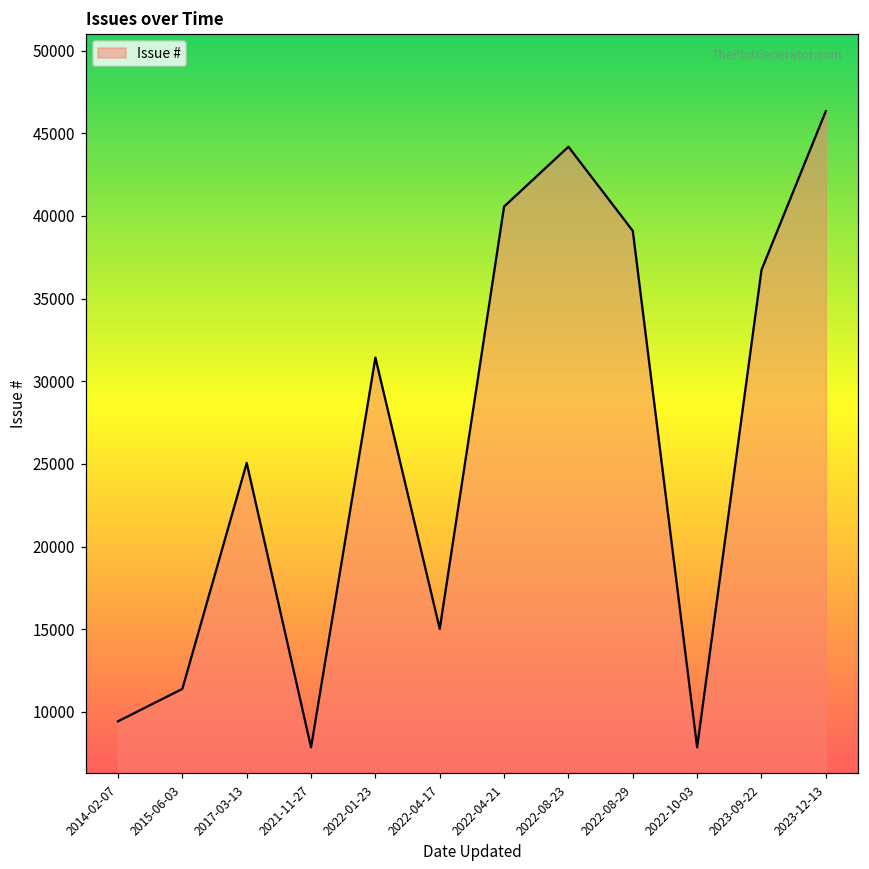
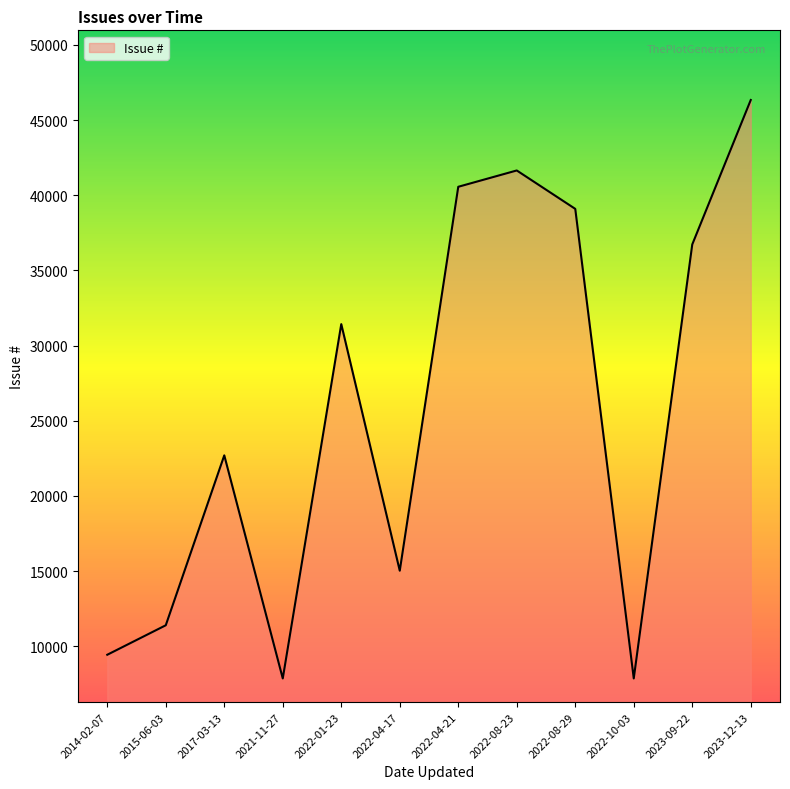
2017-03-13: 25100 -> 22700
2022-08-23: 44200 -> 41700
